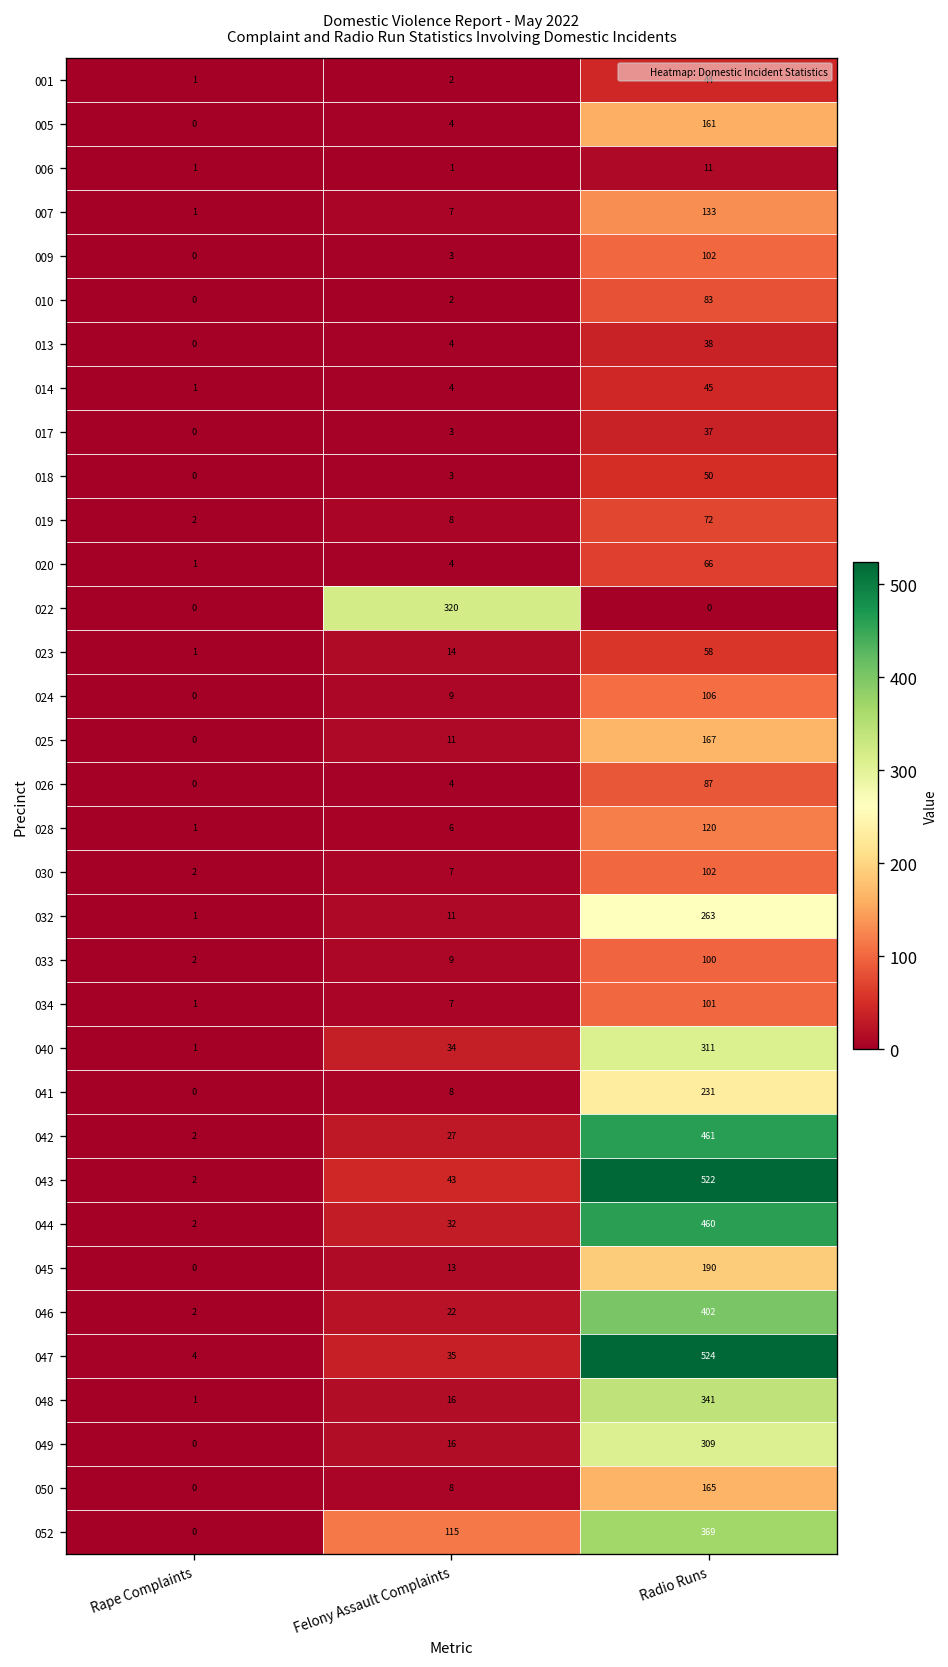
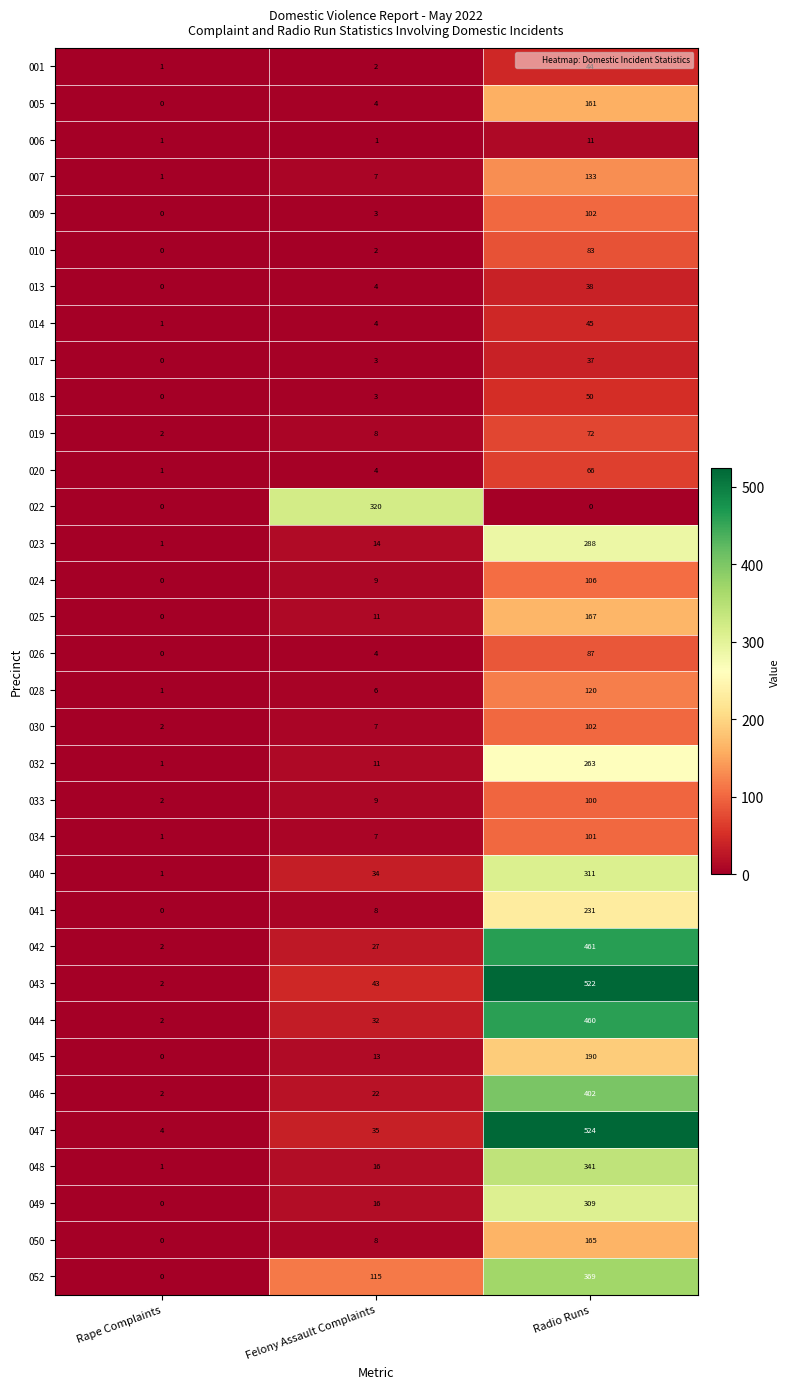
023, Radio Runs: 58 -> 288
